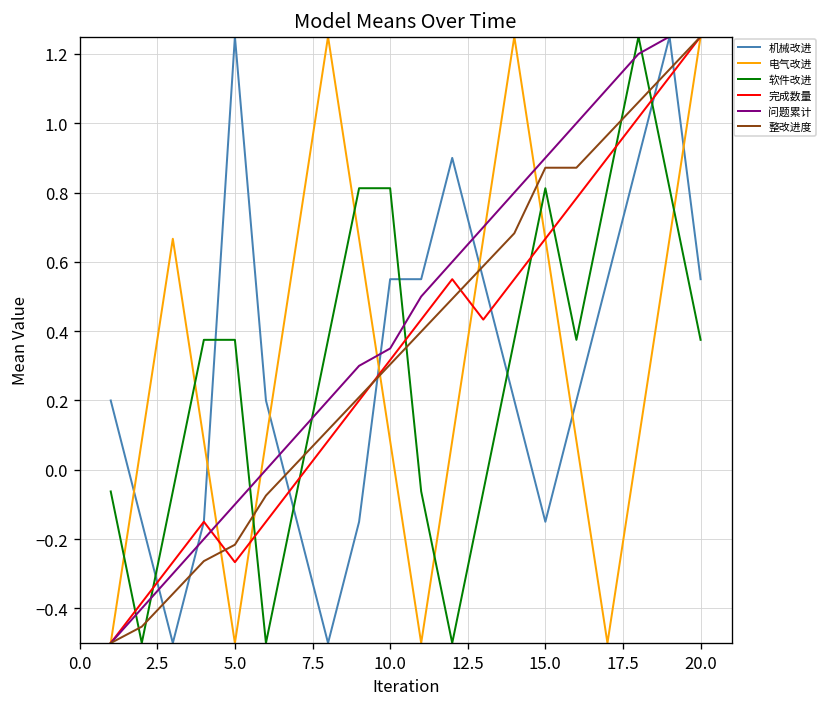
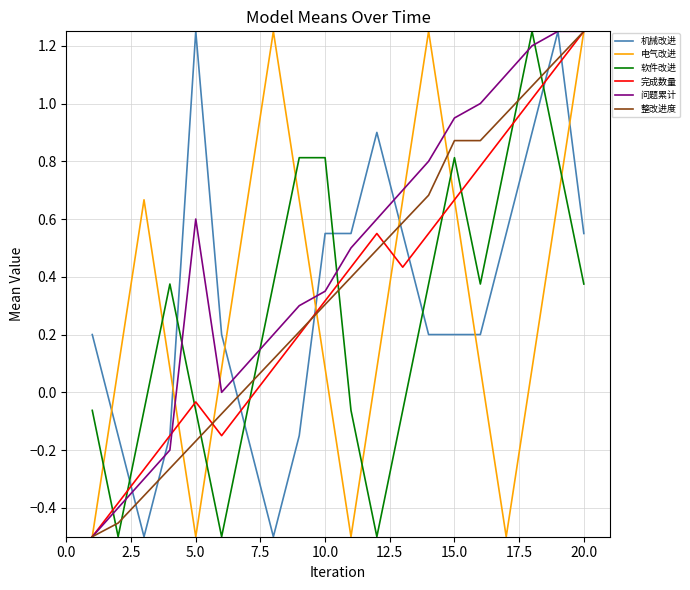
软件改进, 5.0: 0.38 -> -0.06
完成数量, 5.0: -0.27 -> -0.03
问题累计, 5.0: -0.10 -> 0.60
整改进度, 5.0: -0.22 -> -0.17
机械改进, 15.0: -0.15 -> 0.20
问题累计, 15.0: 0.90 -> 0.95
